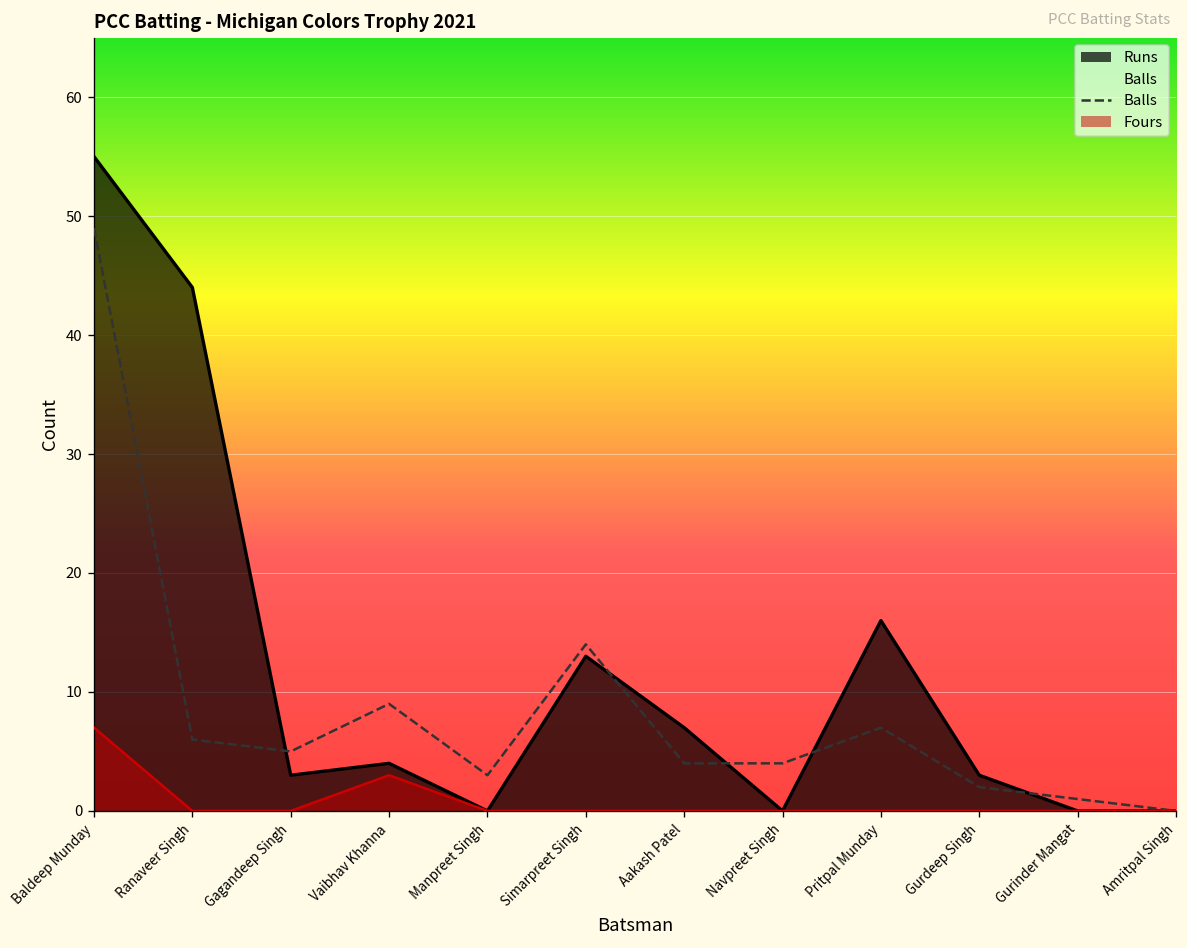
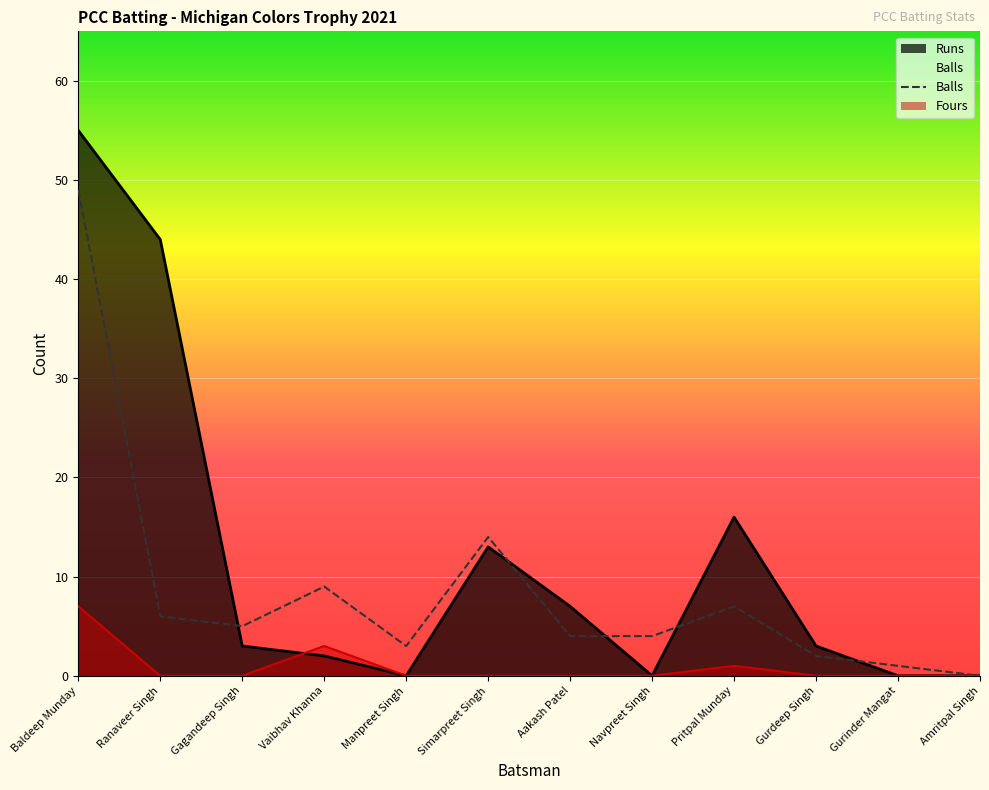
Runs, Vaibhav Khanna: 4 -> 2
Fours, Pritpal Munday: 0 -> 1
